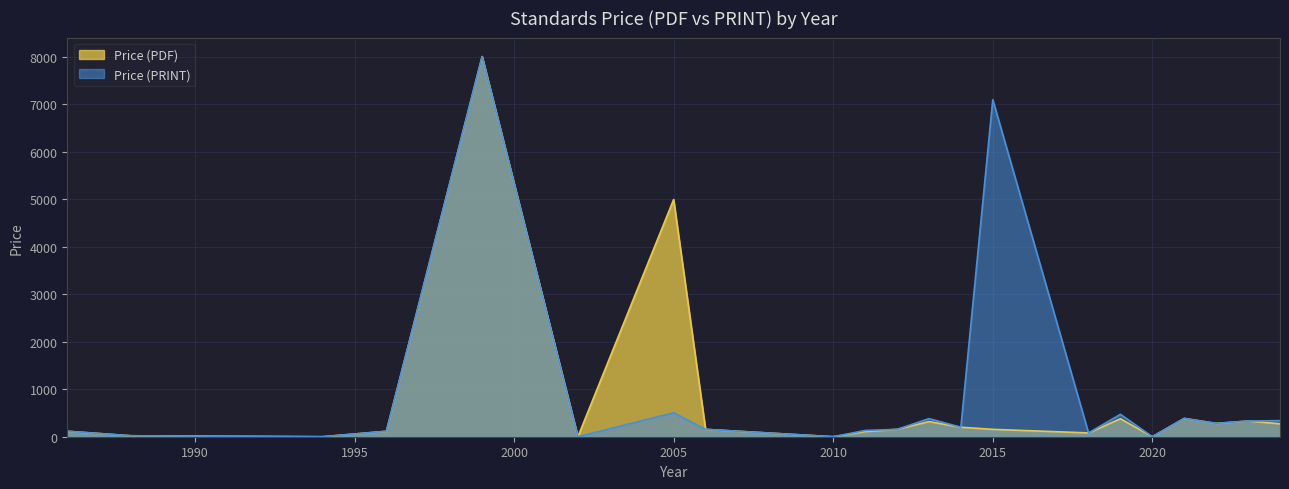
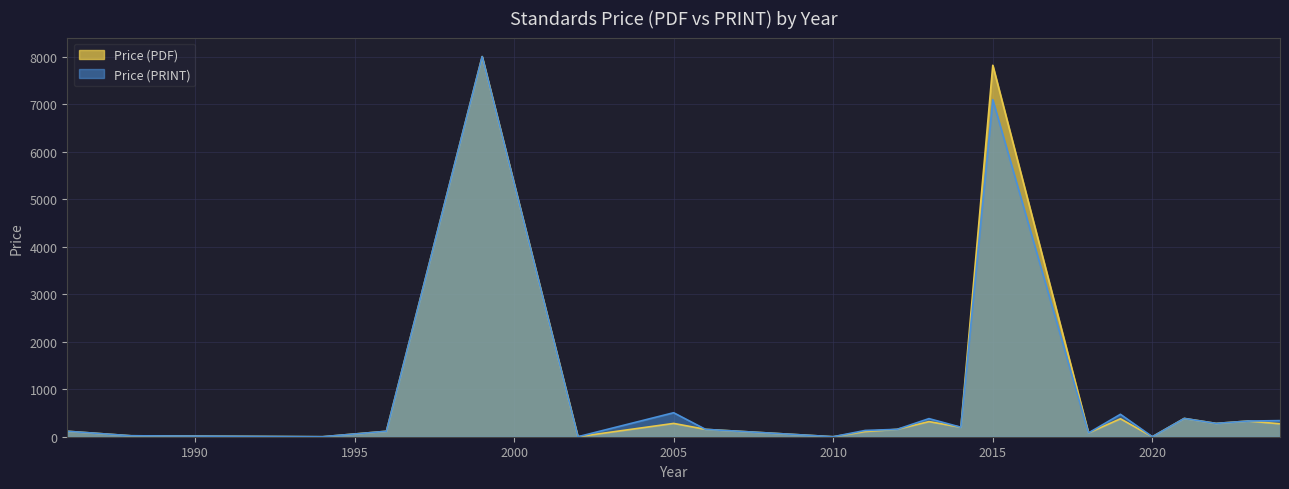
Price (PDF), 2005: 5000 -> 300
Price (PDF), 2015: 200 -> 7800
